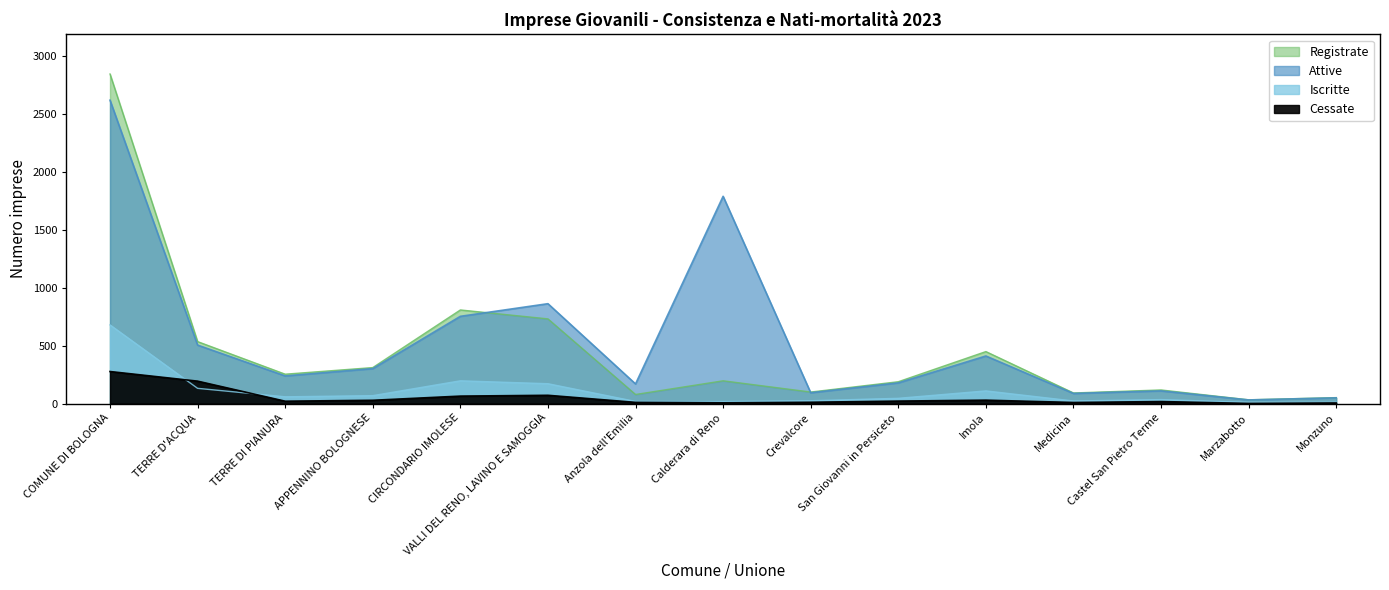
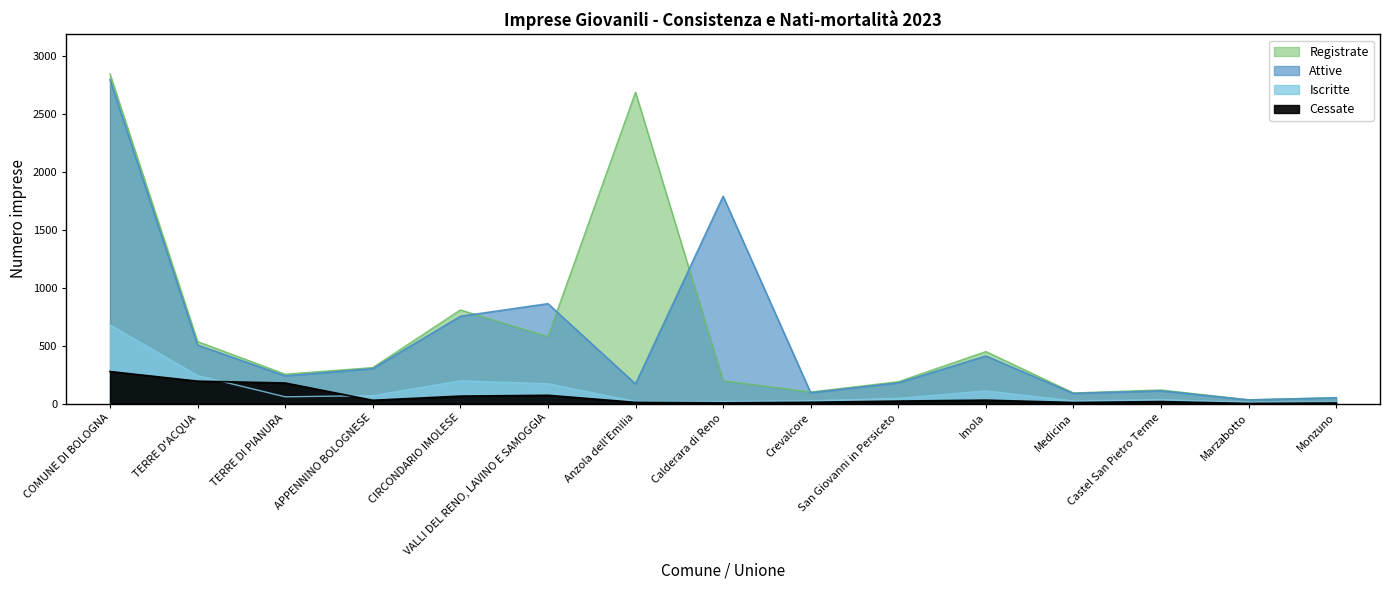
Attive, COMUNE DI BOLOGNA: 2620 -> 2790
Iscritte, TERRE D'ACQUA: 130 -> 240
Cessate, TERRE DI PIANURA: 20 -> 180
Registrate, VALLI DEL RENO, LAVINO E SAMOGGIA: 730 -> 580
Registrate, Anzola dell'Emilia: 80 -> 2690
